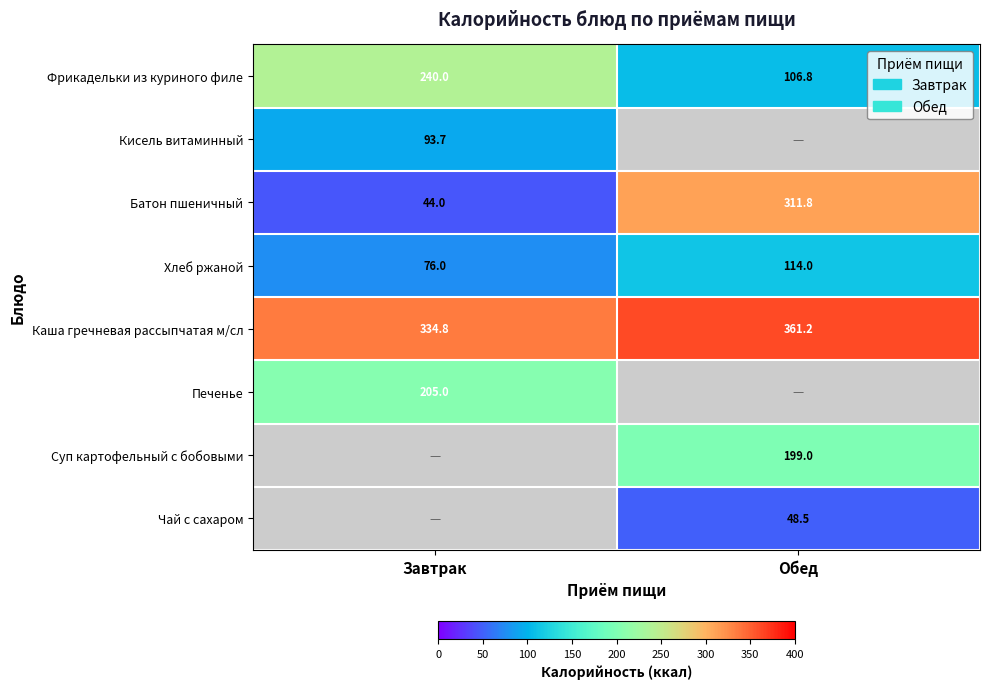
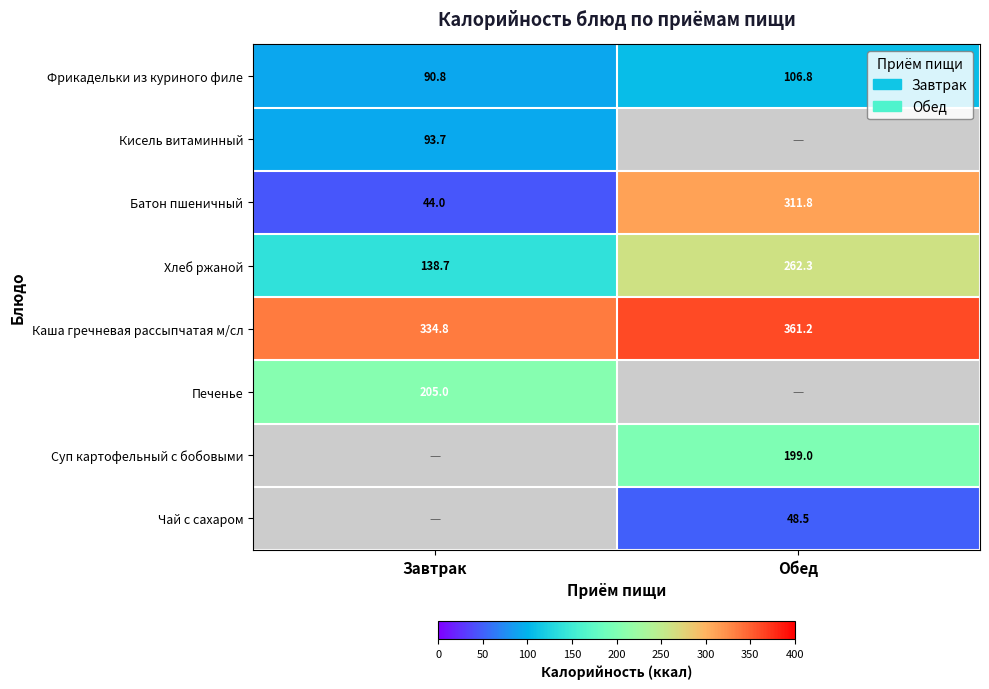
Фрикадельки из куриного филе, Завтрак: 240.0 -> 90.8
Хлеб ржаной, Завтрак: 76.0 -> 138.7
Хлеб ржаной, Обед: 114.0 -> 262.3
